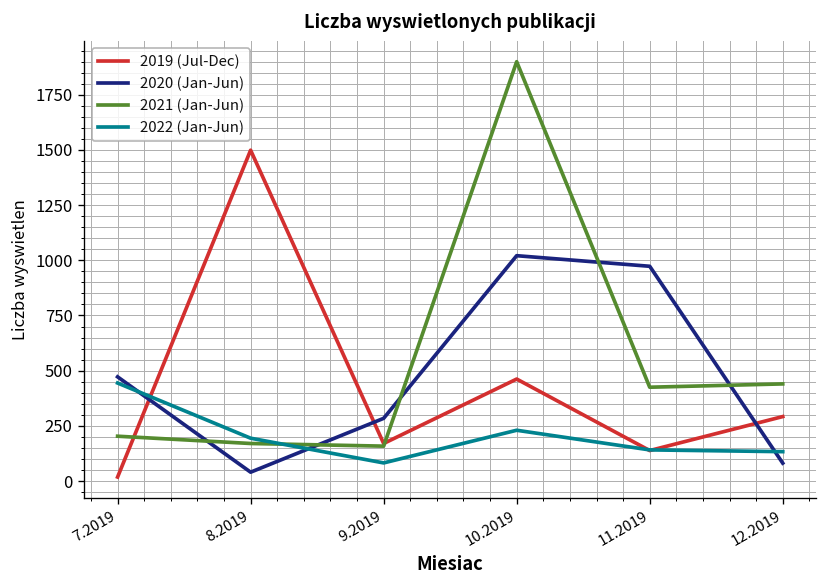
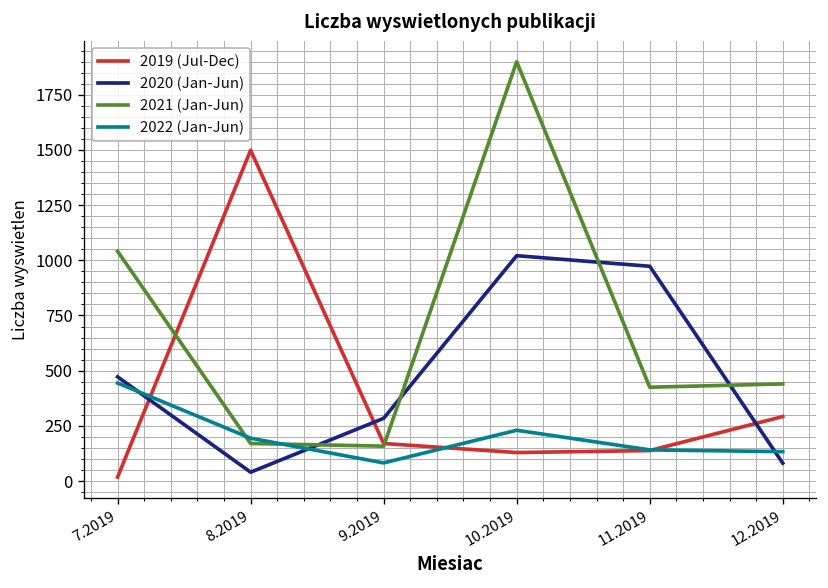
2021 (Jan-Jun), 7.2019: 200 -> 1040
2019 (Jul-Dec), 10.2019: 460 -> 130
